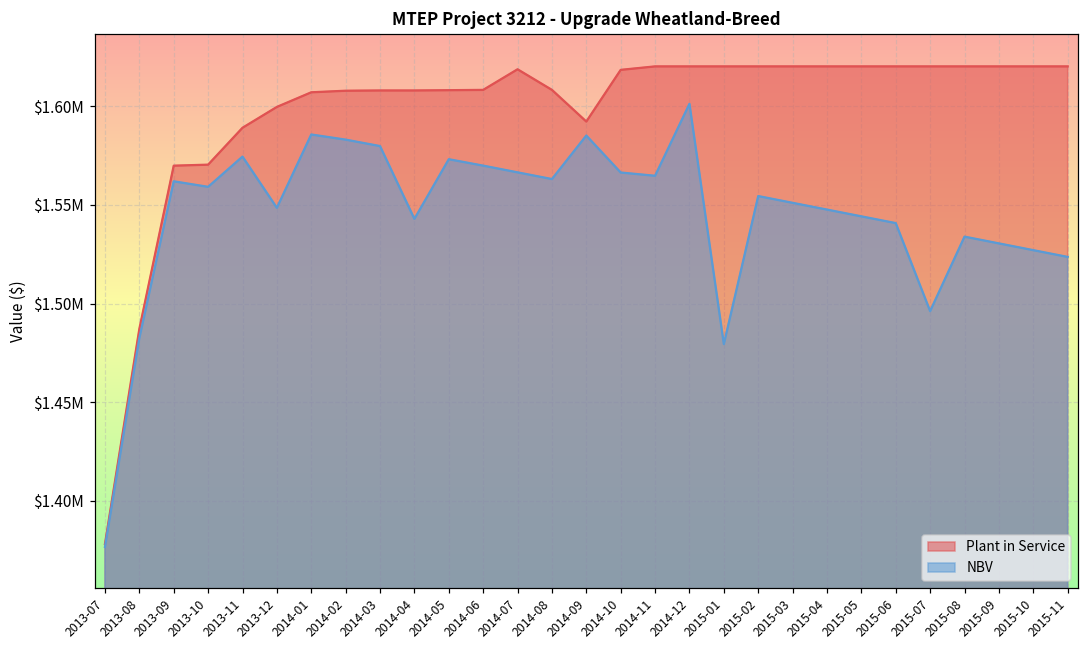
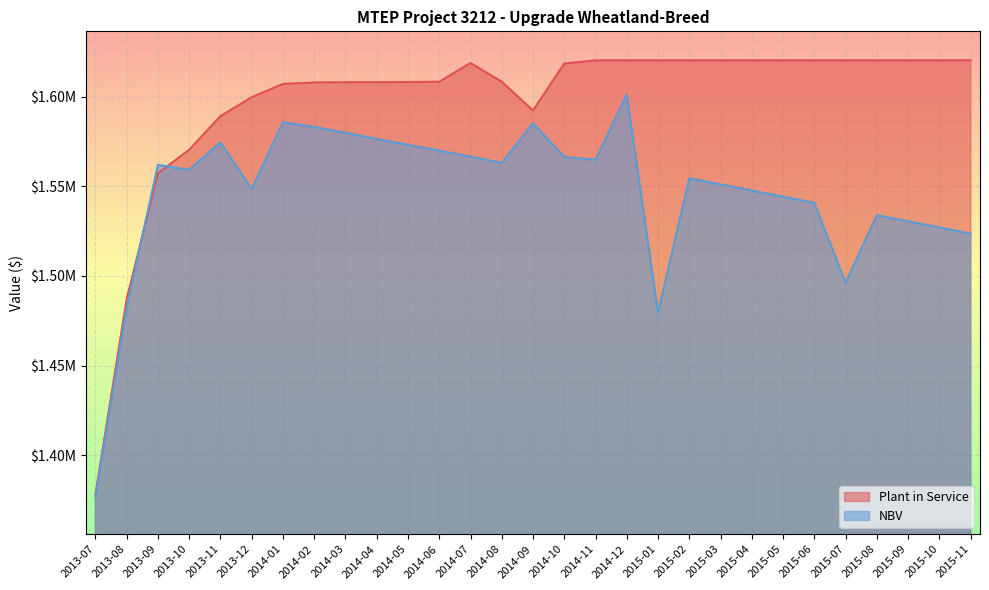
Plant in Service, 2013-09: $1570000 -> $1557000
NBV, 2014-04: $1543000 -> $1576000
